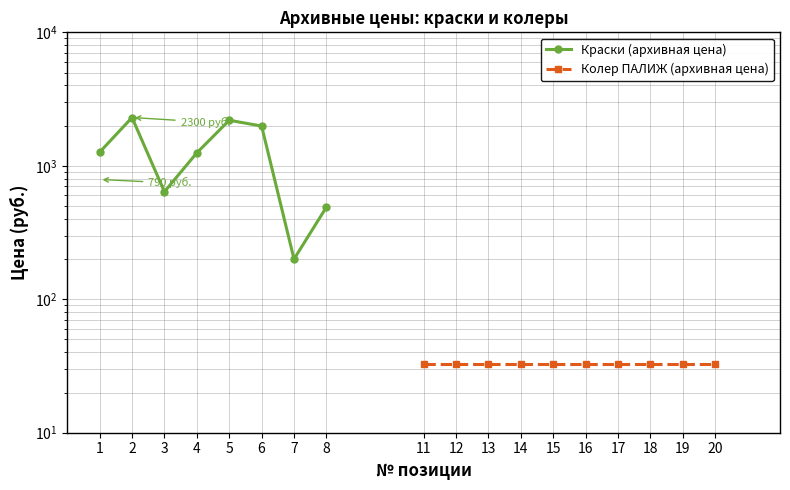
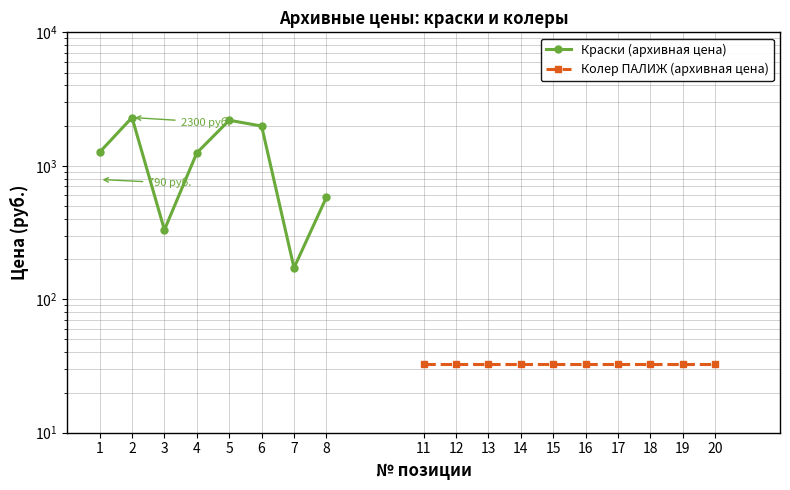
Краски (архивная цена), 3: 600 -> 330
Краски (архивная цена), 7: 200 -> 170
Краски (архивная цена), 8: 490 -> 600
